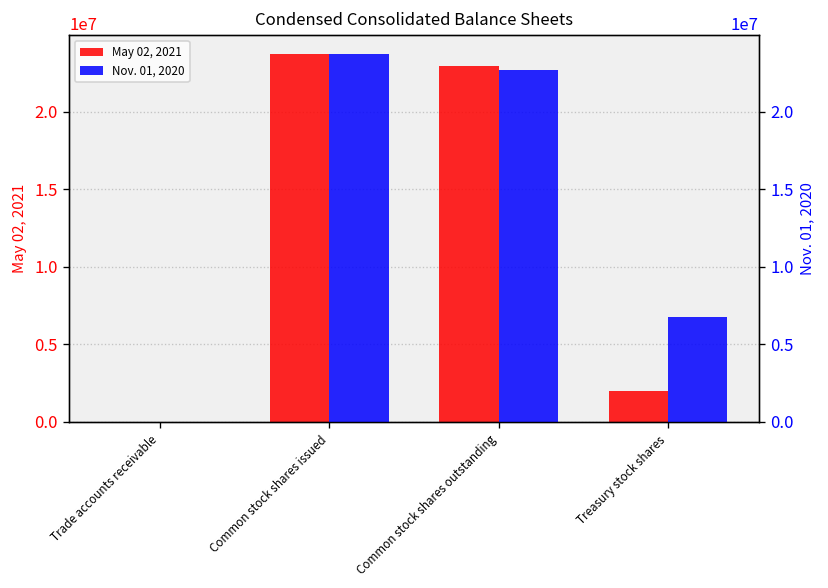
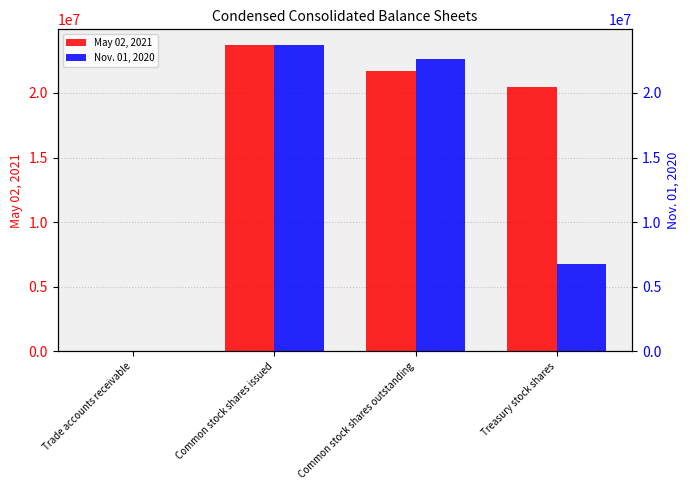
May 02, 2021, Common stock shares outstanding: 23000000 -> 21700000
May 02, 2021, Treasury stock shares: 2000000 -> 20400000
